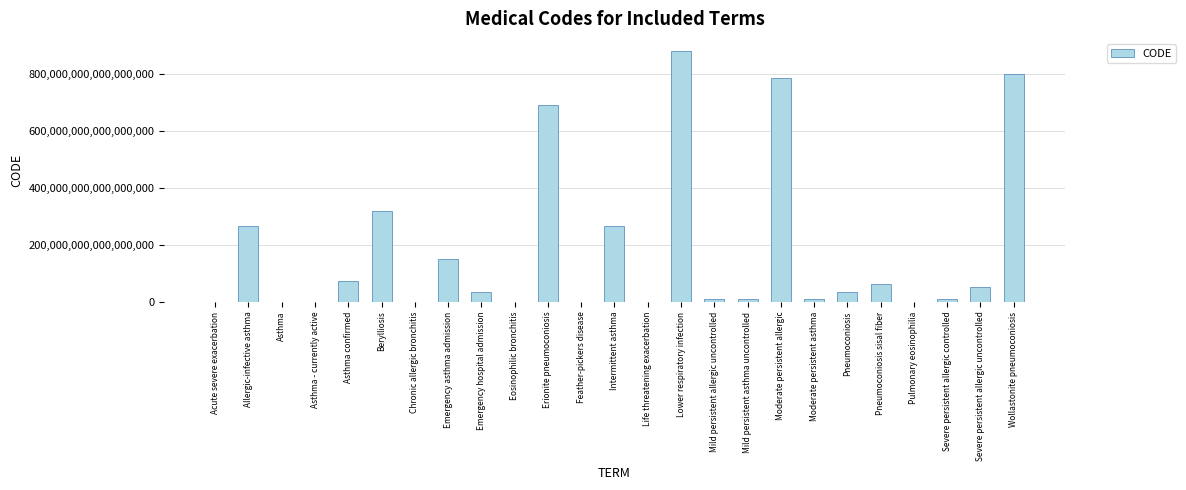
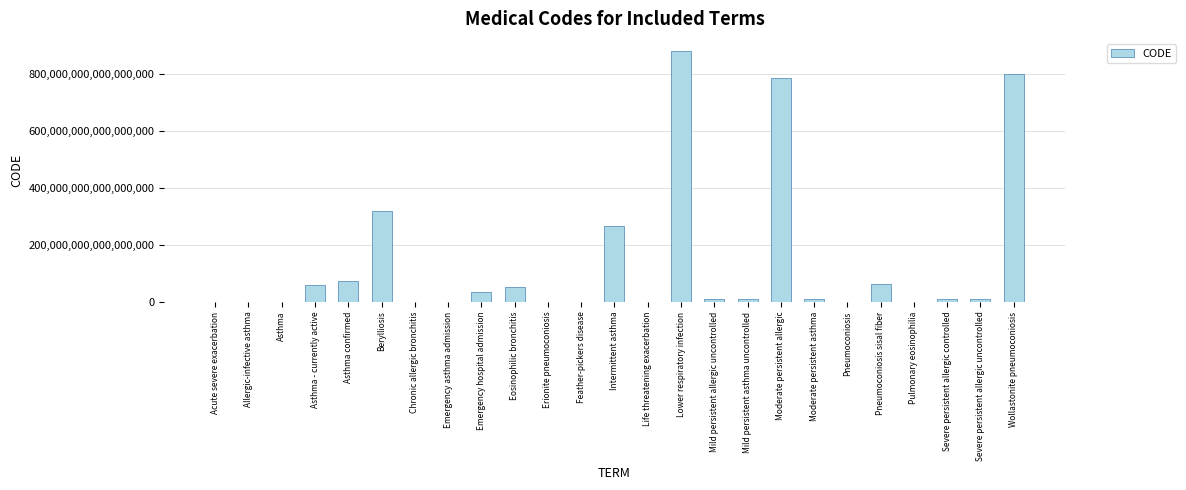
Allergic-infective asthma: 270,000,000,000,000,000 -> 0
Asthma - currently active: 0 -> 60,000,000,000,000,000
Emergency asthma admission: 150,000,000,000,000,000 -> 0
Eosinophilic bronchitis: 0 -> 50,000,000,000,000,000
Erionite pneumoconiosis: 690,000,000,000,000,000 -> 0
Pneumoconiosis: 30,000,000,000,000,000 -> 0
Severe persistent allergic uncontrolled: 50,000,000,000,000,000 -> 10,000,000,000,000,000
